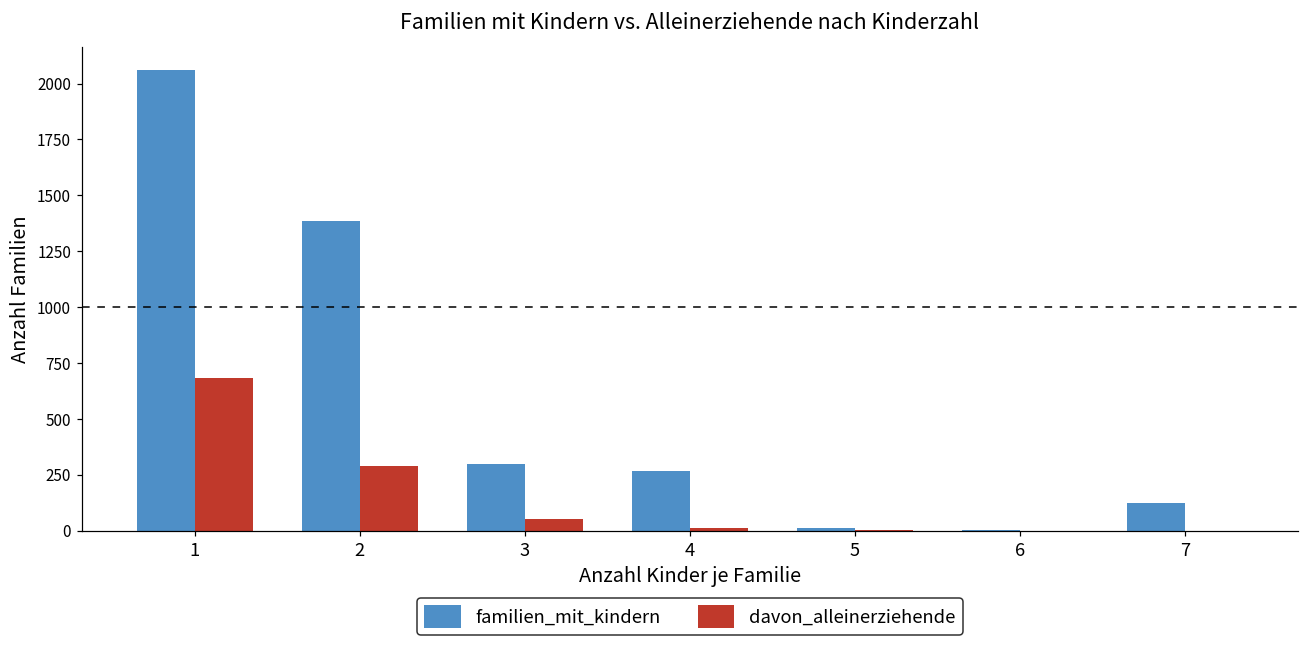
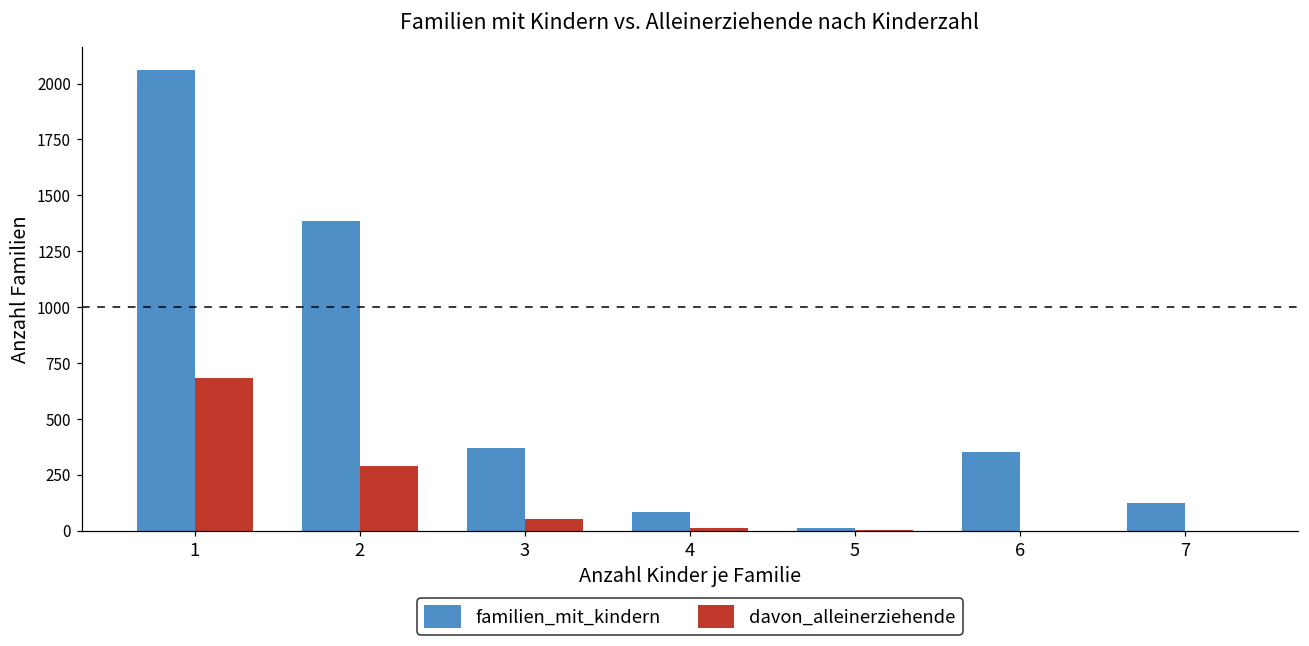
familien_mit_kindern, 3: 300 -> 370
familien_mit_kindern, 4: 270 -> 90
familien_mit_kindern, 6: 0 -> 350
